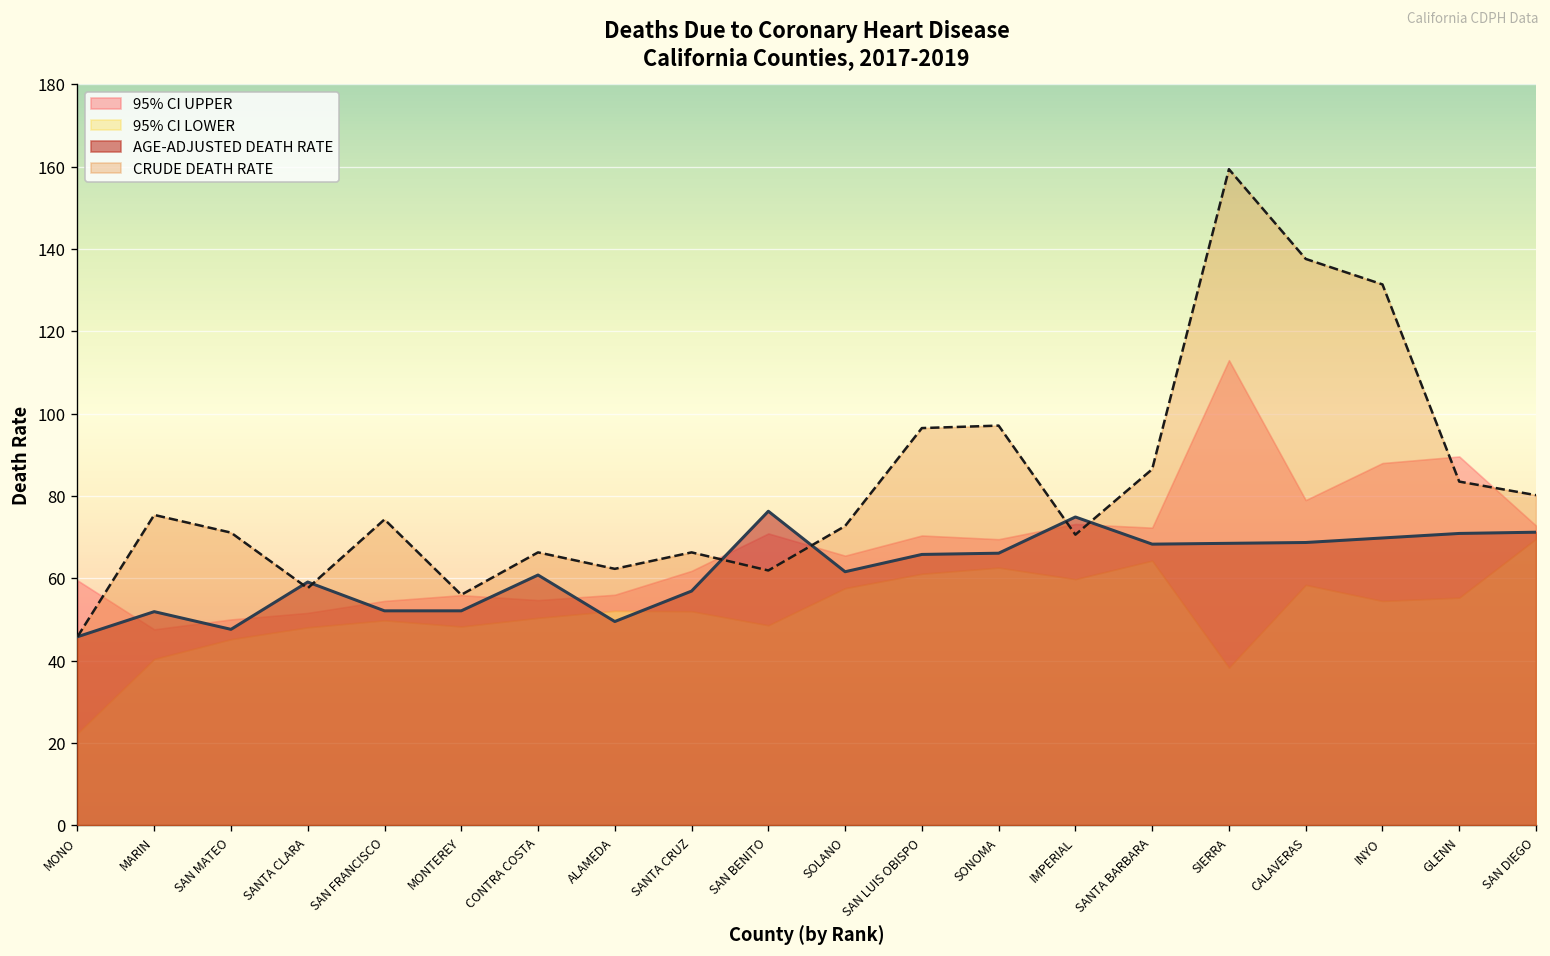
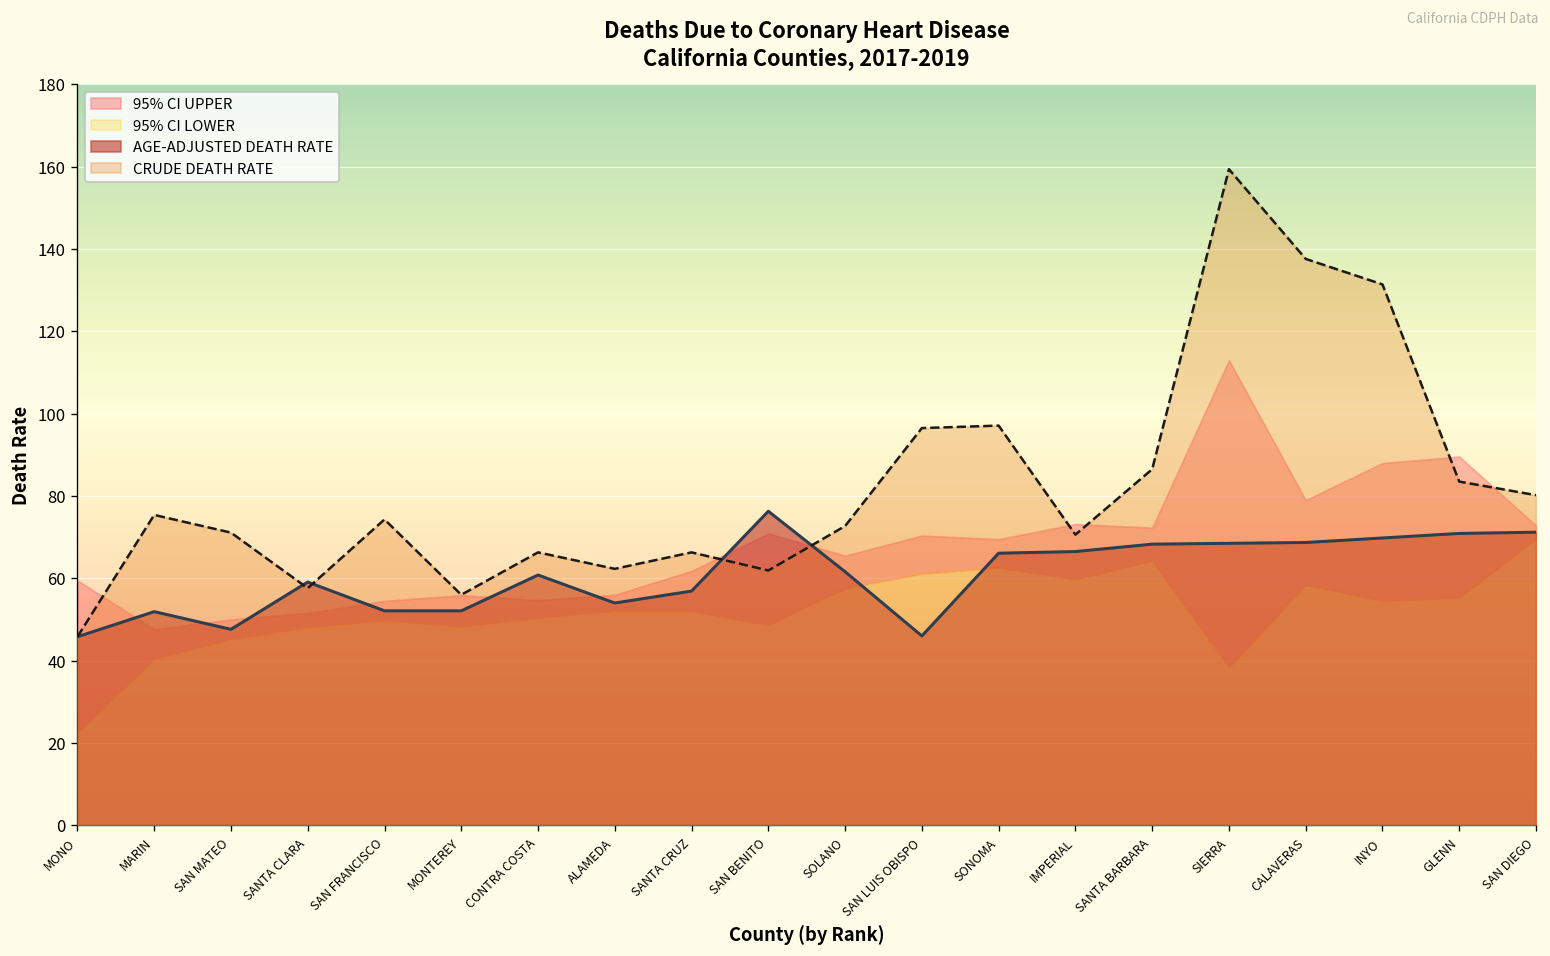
AGE-ADJUSTED DEATH RATE, ALAMEDA: 50 -> 54
AGE-ADJUSTED DEATH RATE, SAN LUIS OBISPO: 66 -> 46
AGE-ADJUSTED DEATH RATE, IMPERIAL: 75 -> 67
